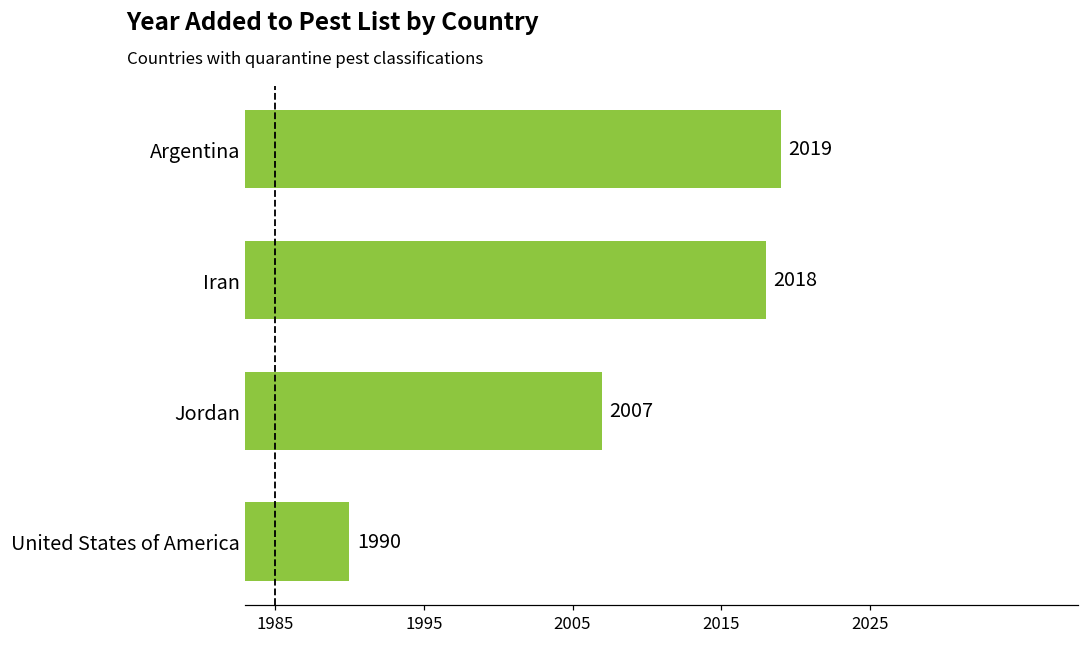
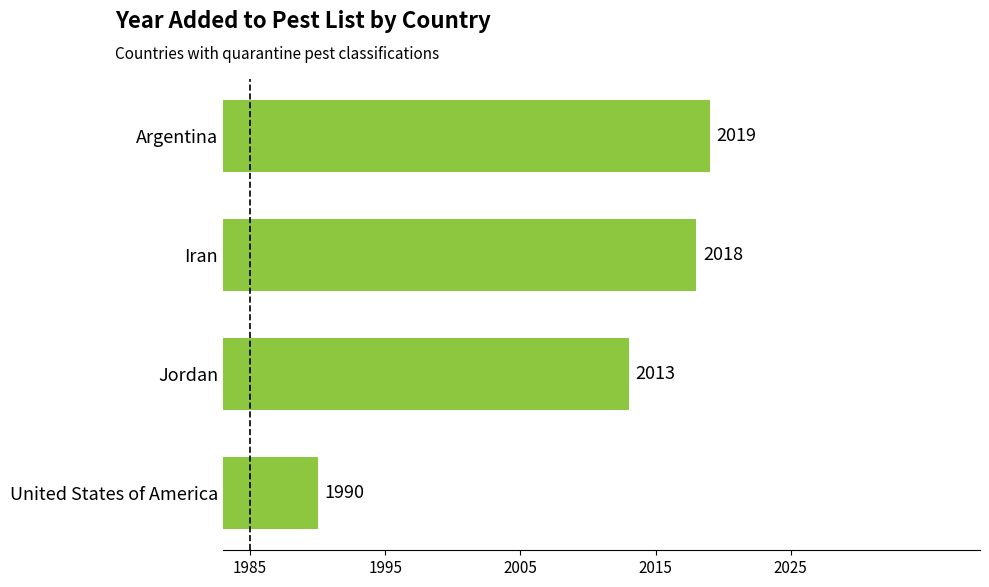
Jordan: 2007 -> 2013
